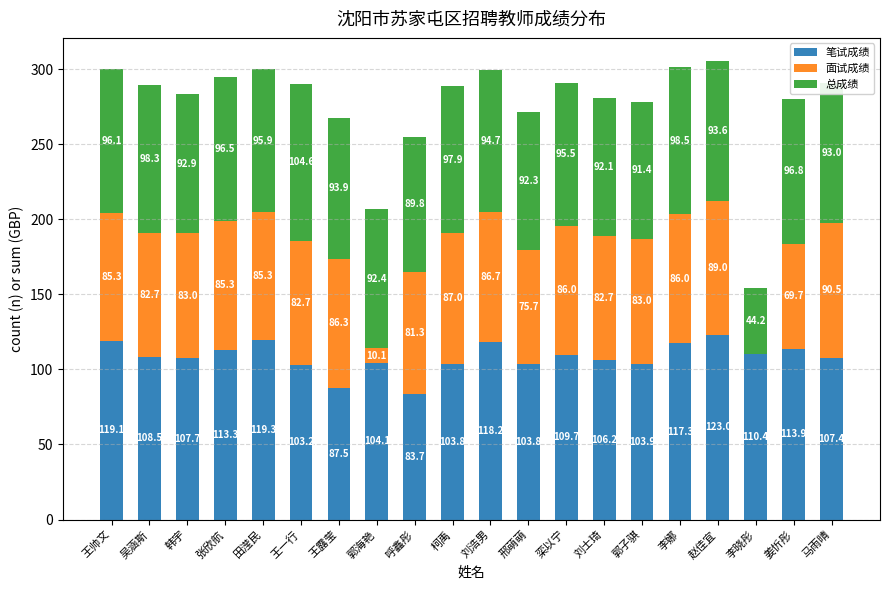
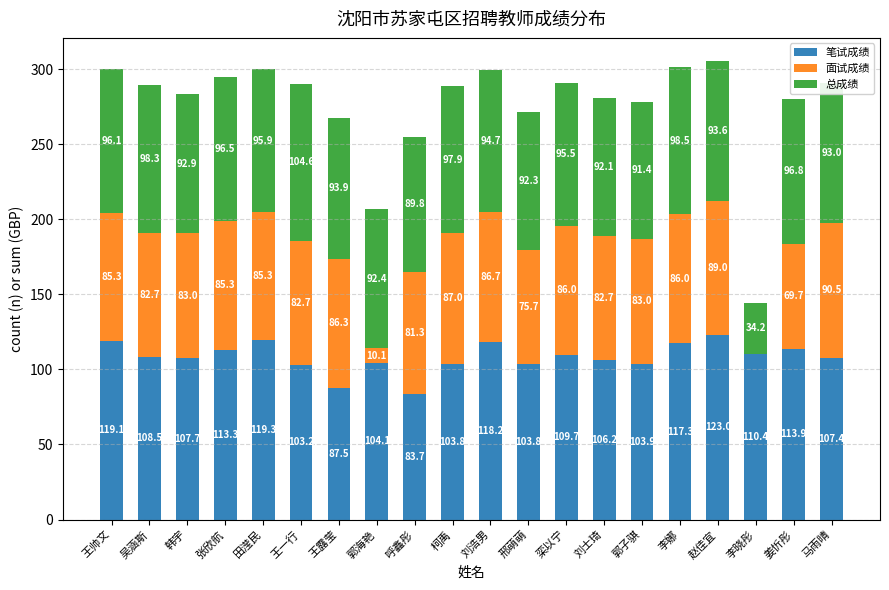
总成绩, 李晓彤: 44.2 -> 34.2
